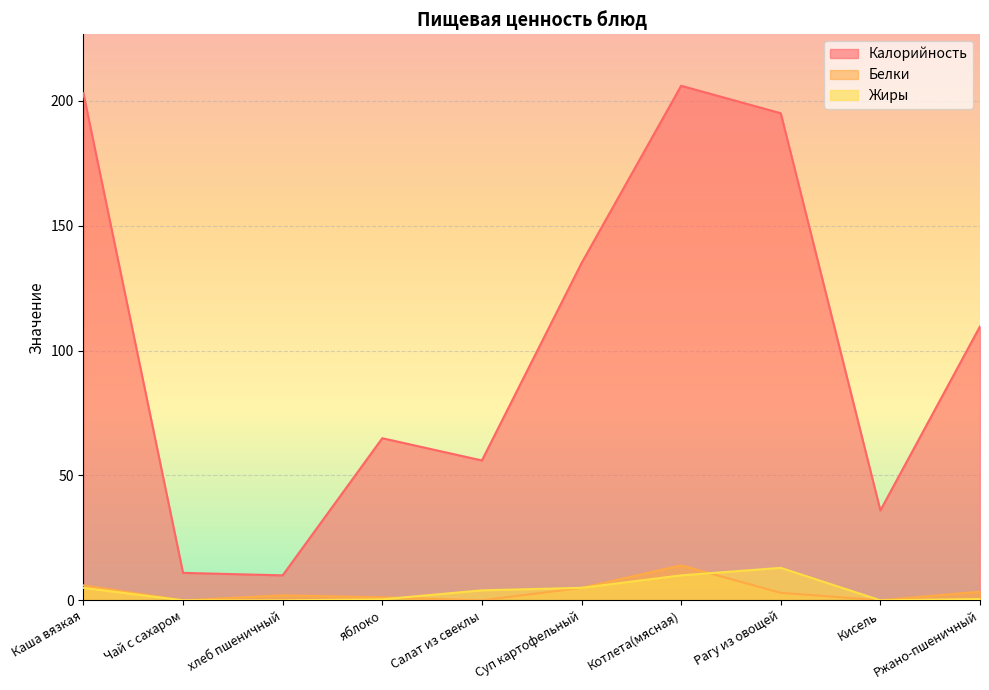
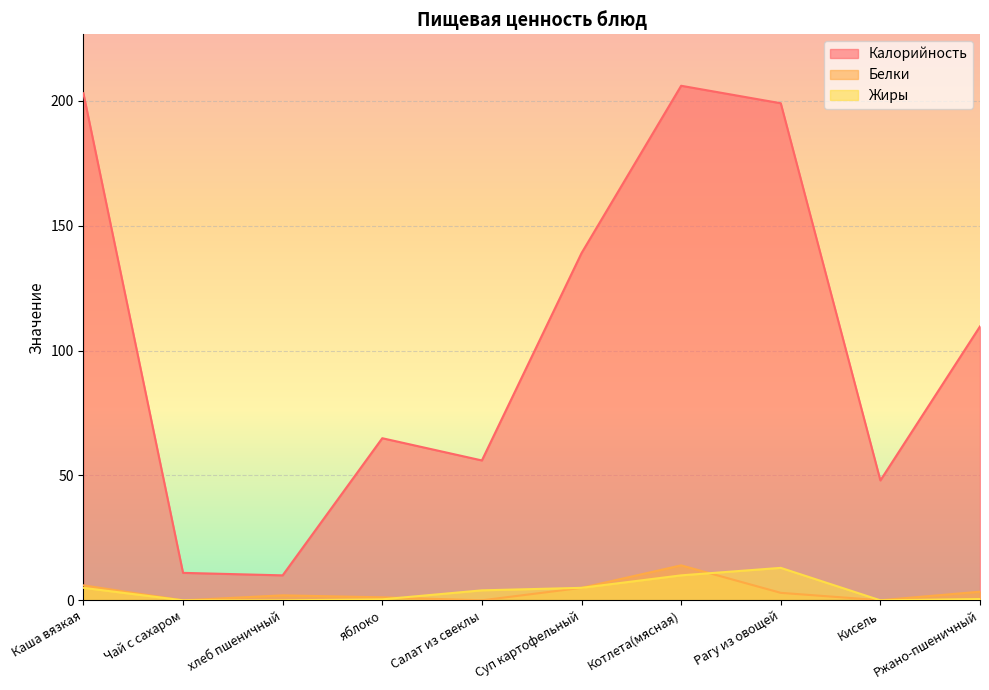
Калорийность, Суп картофельный: 135 -> 139
Калорийность, Рагу из овощей: 195 -> 199
Калорийность, Кисель: 36 -> 48
